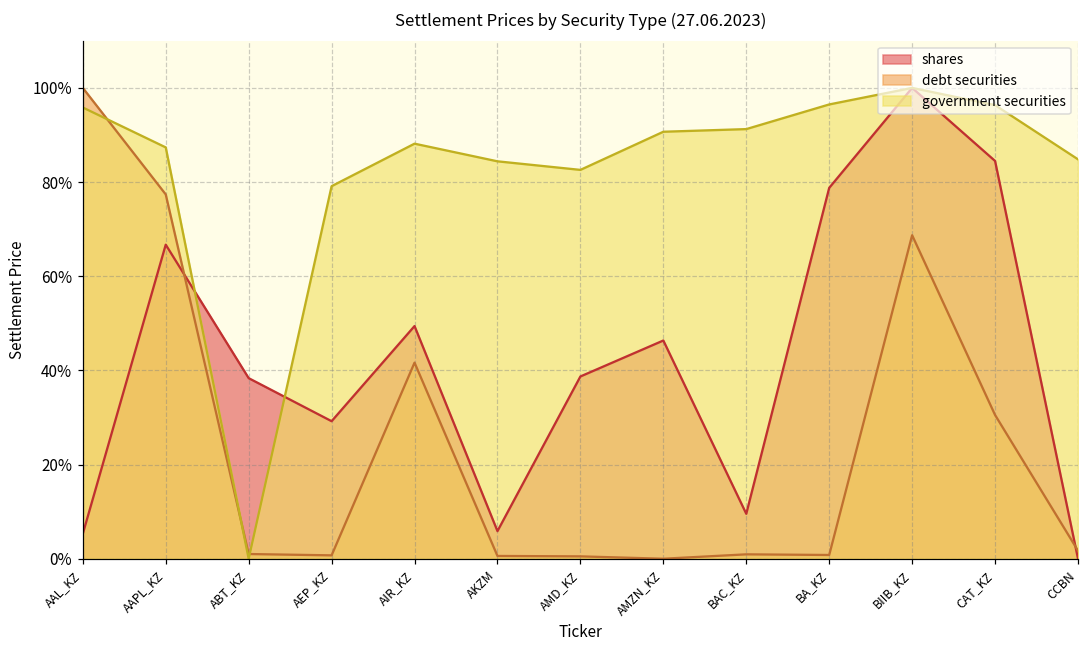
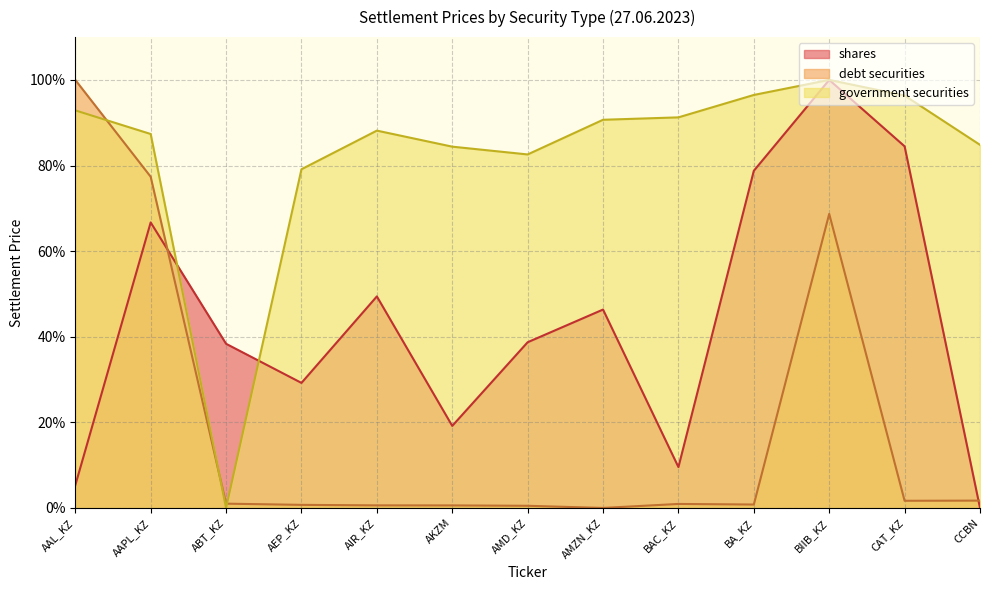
government securities, AAL_KZ: 96% -> 93%
debt securities, AIR_KZ: 42% -> 1%
shares, AKZM: 6% -> 19%
debt securities, CAT_KZ: 31% -> 2%
